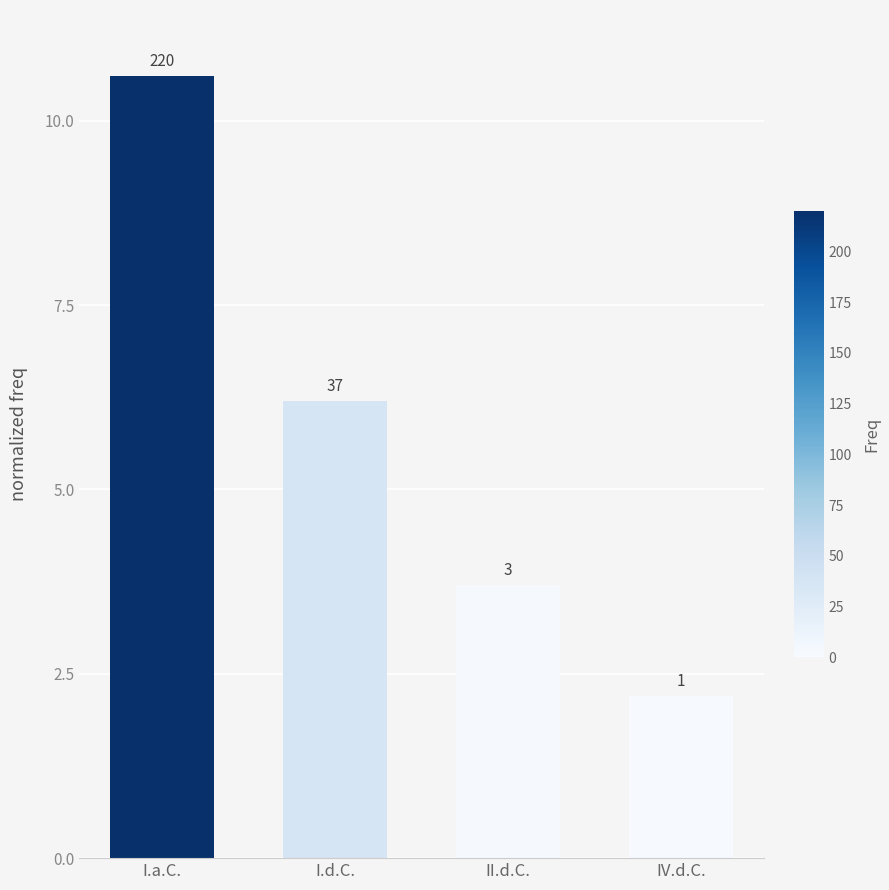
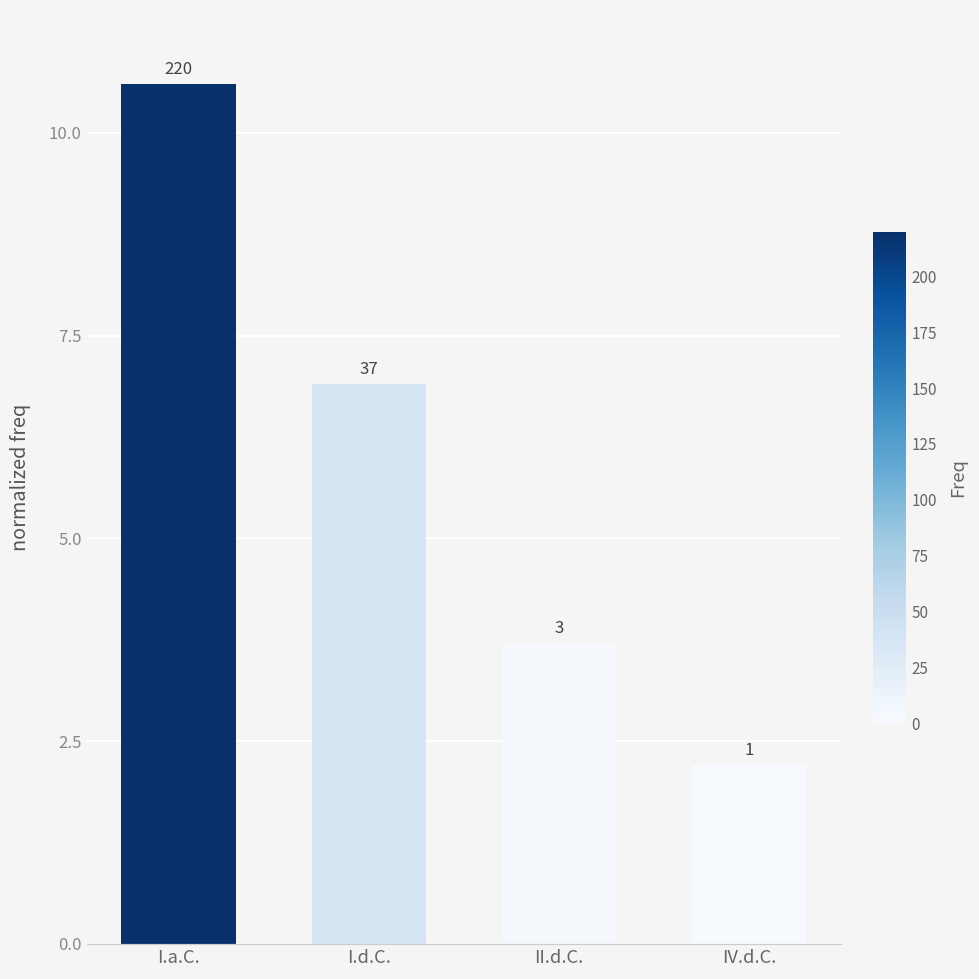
I.d.C.: 6.2 -> 6.9
